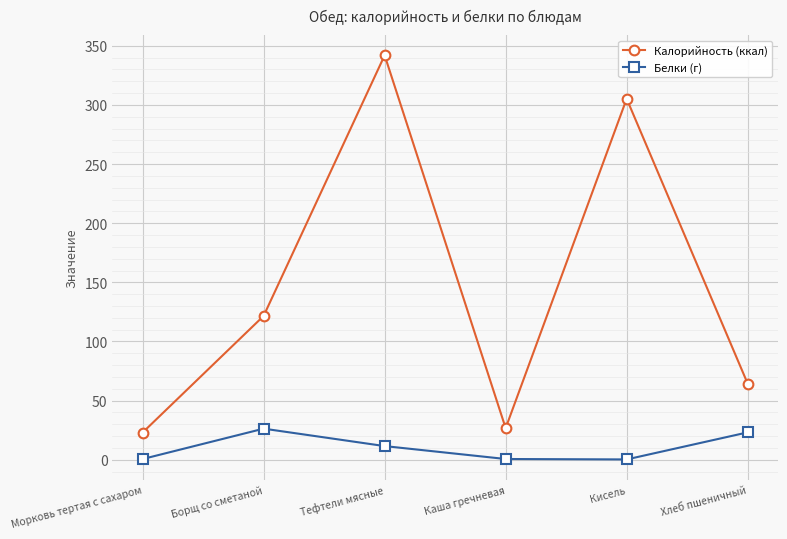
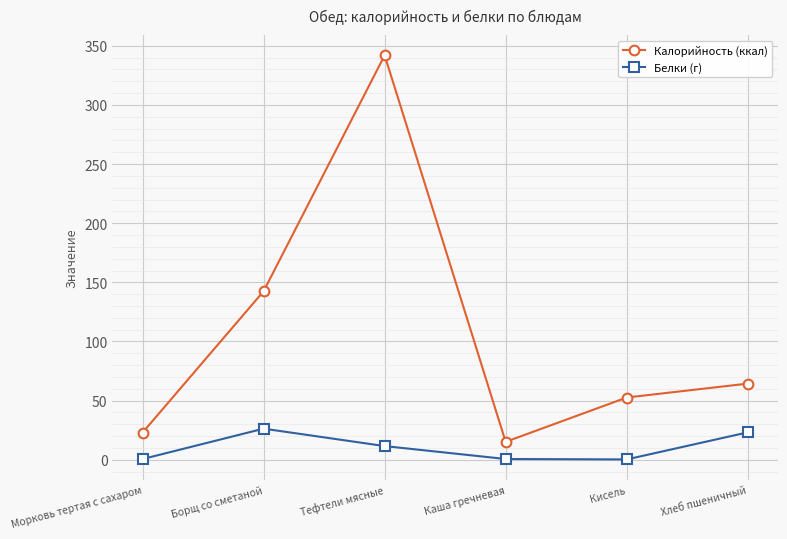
Калорийность (ккал), Борщ со сметаной: 122 -> 143
Калорийность (ккал), Каша гречневая: 27 -> 15
Калорийность (ккал), Кисель: 305 -> 53
